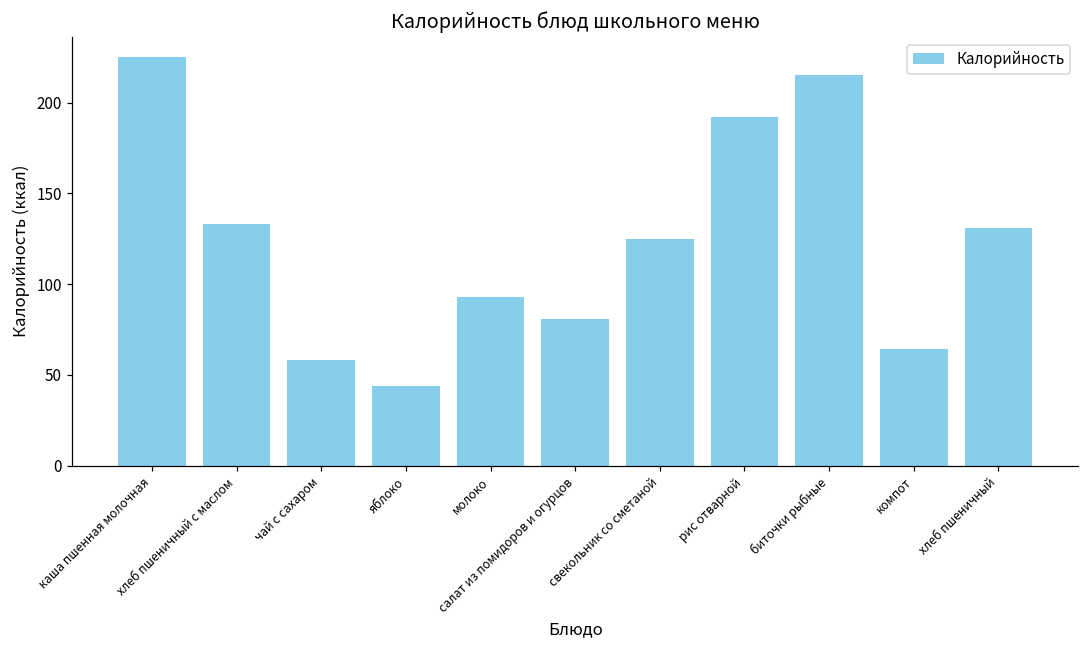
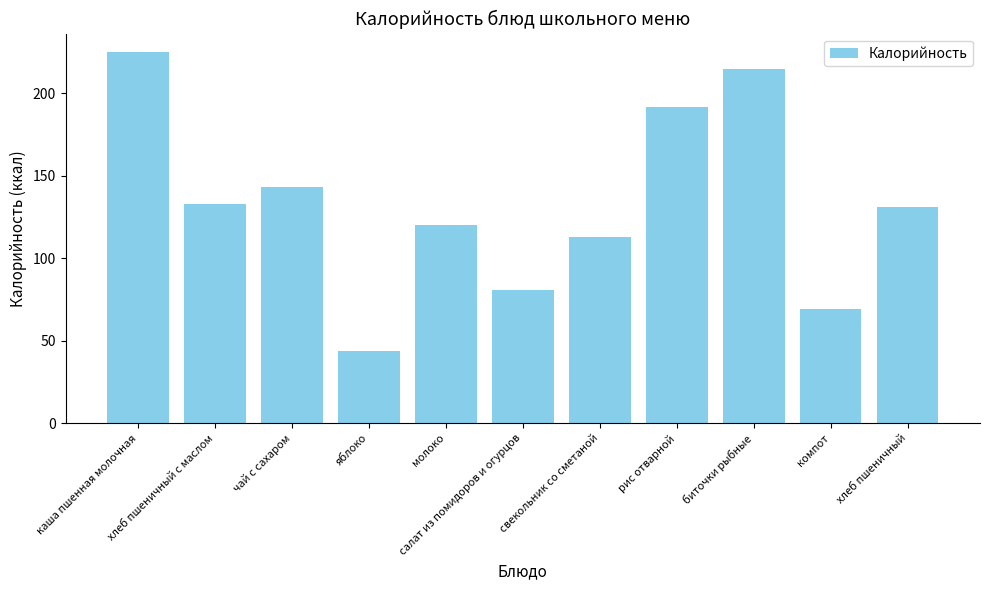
чай с сахаром: 58 -> 143
молоко: 93 -> 120
свекольник со сметаной: 125 -> 113
компот: 64 -> 69
